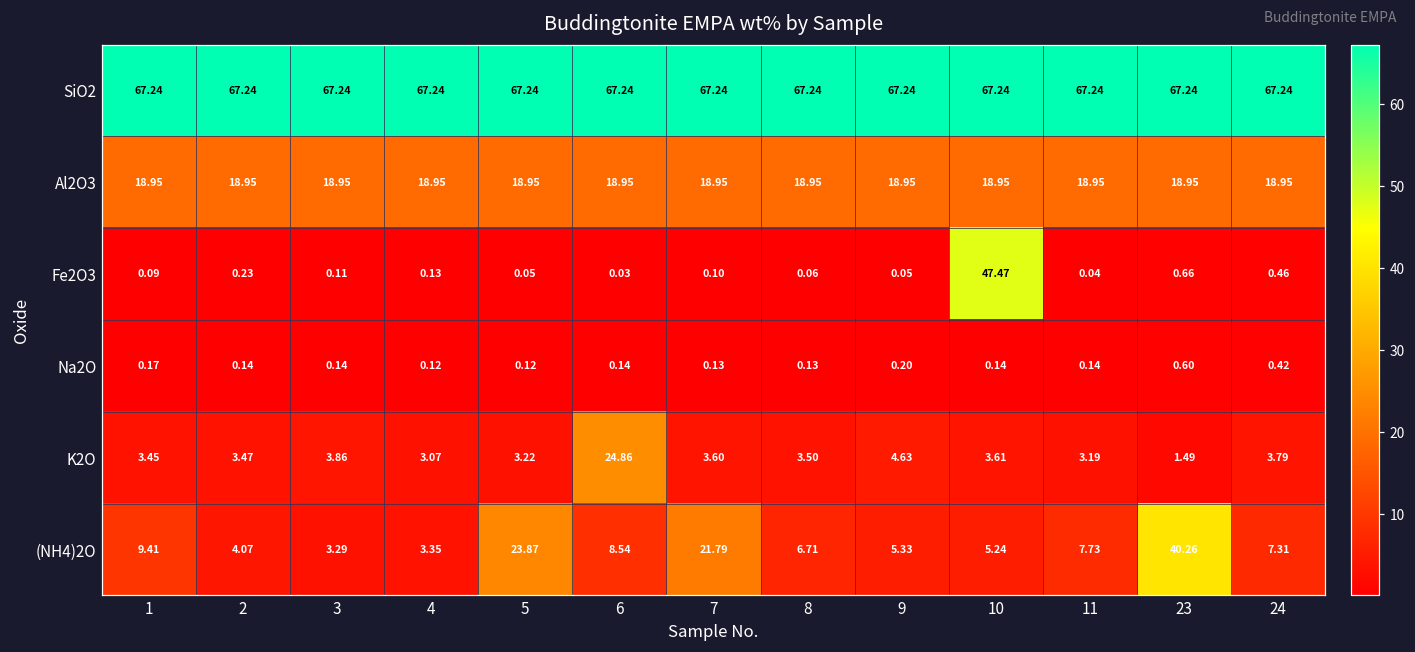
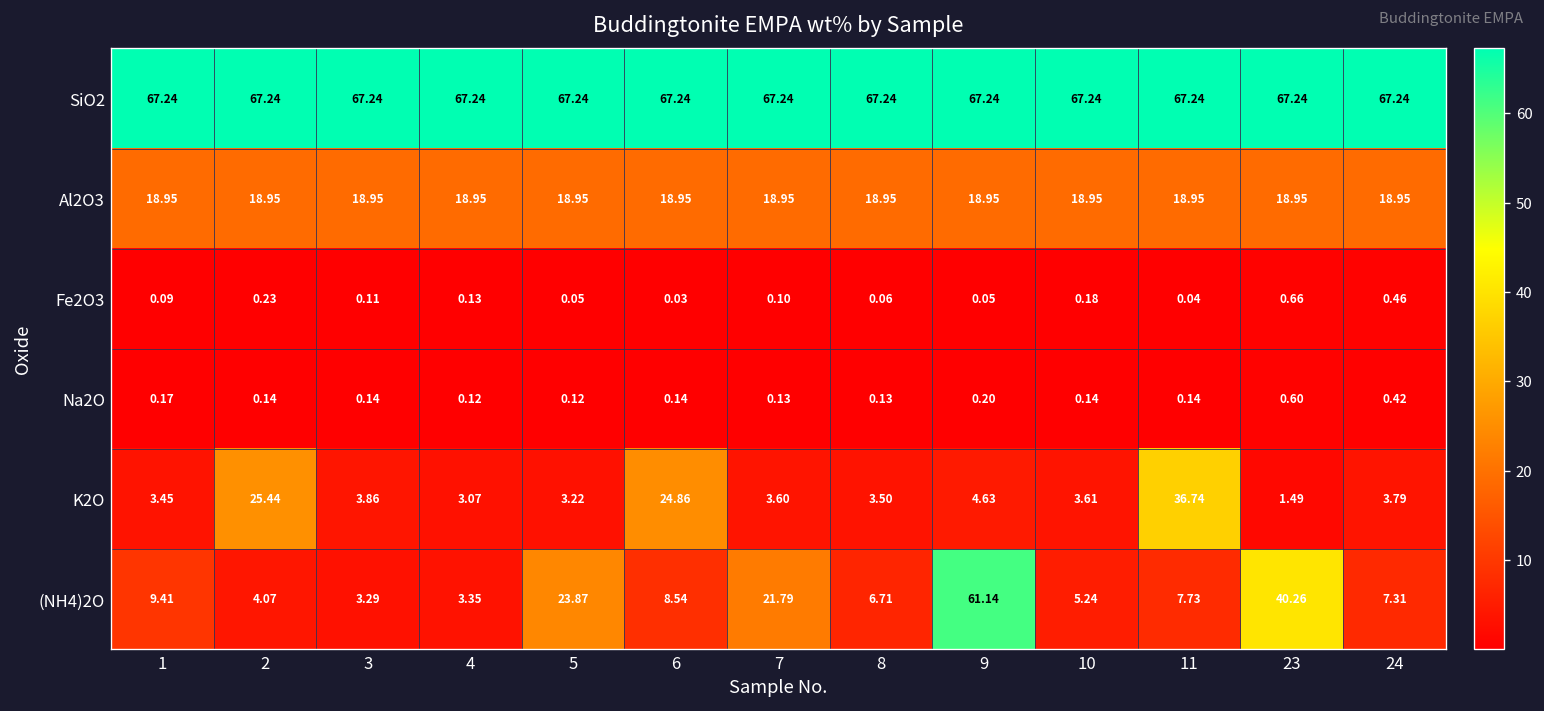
Fe2O3, 10: 47.47 -> 0.18
K2O, 2: 3.47 -> 25.44
K2O, 11: 3.19 -> 36.74
(NH4)2O, 9: 5.33 -> 61.14
